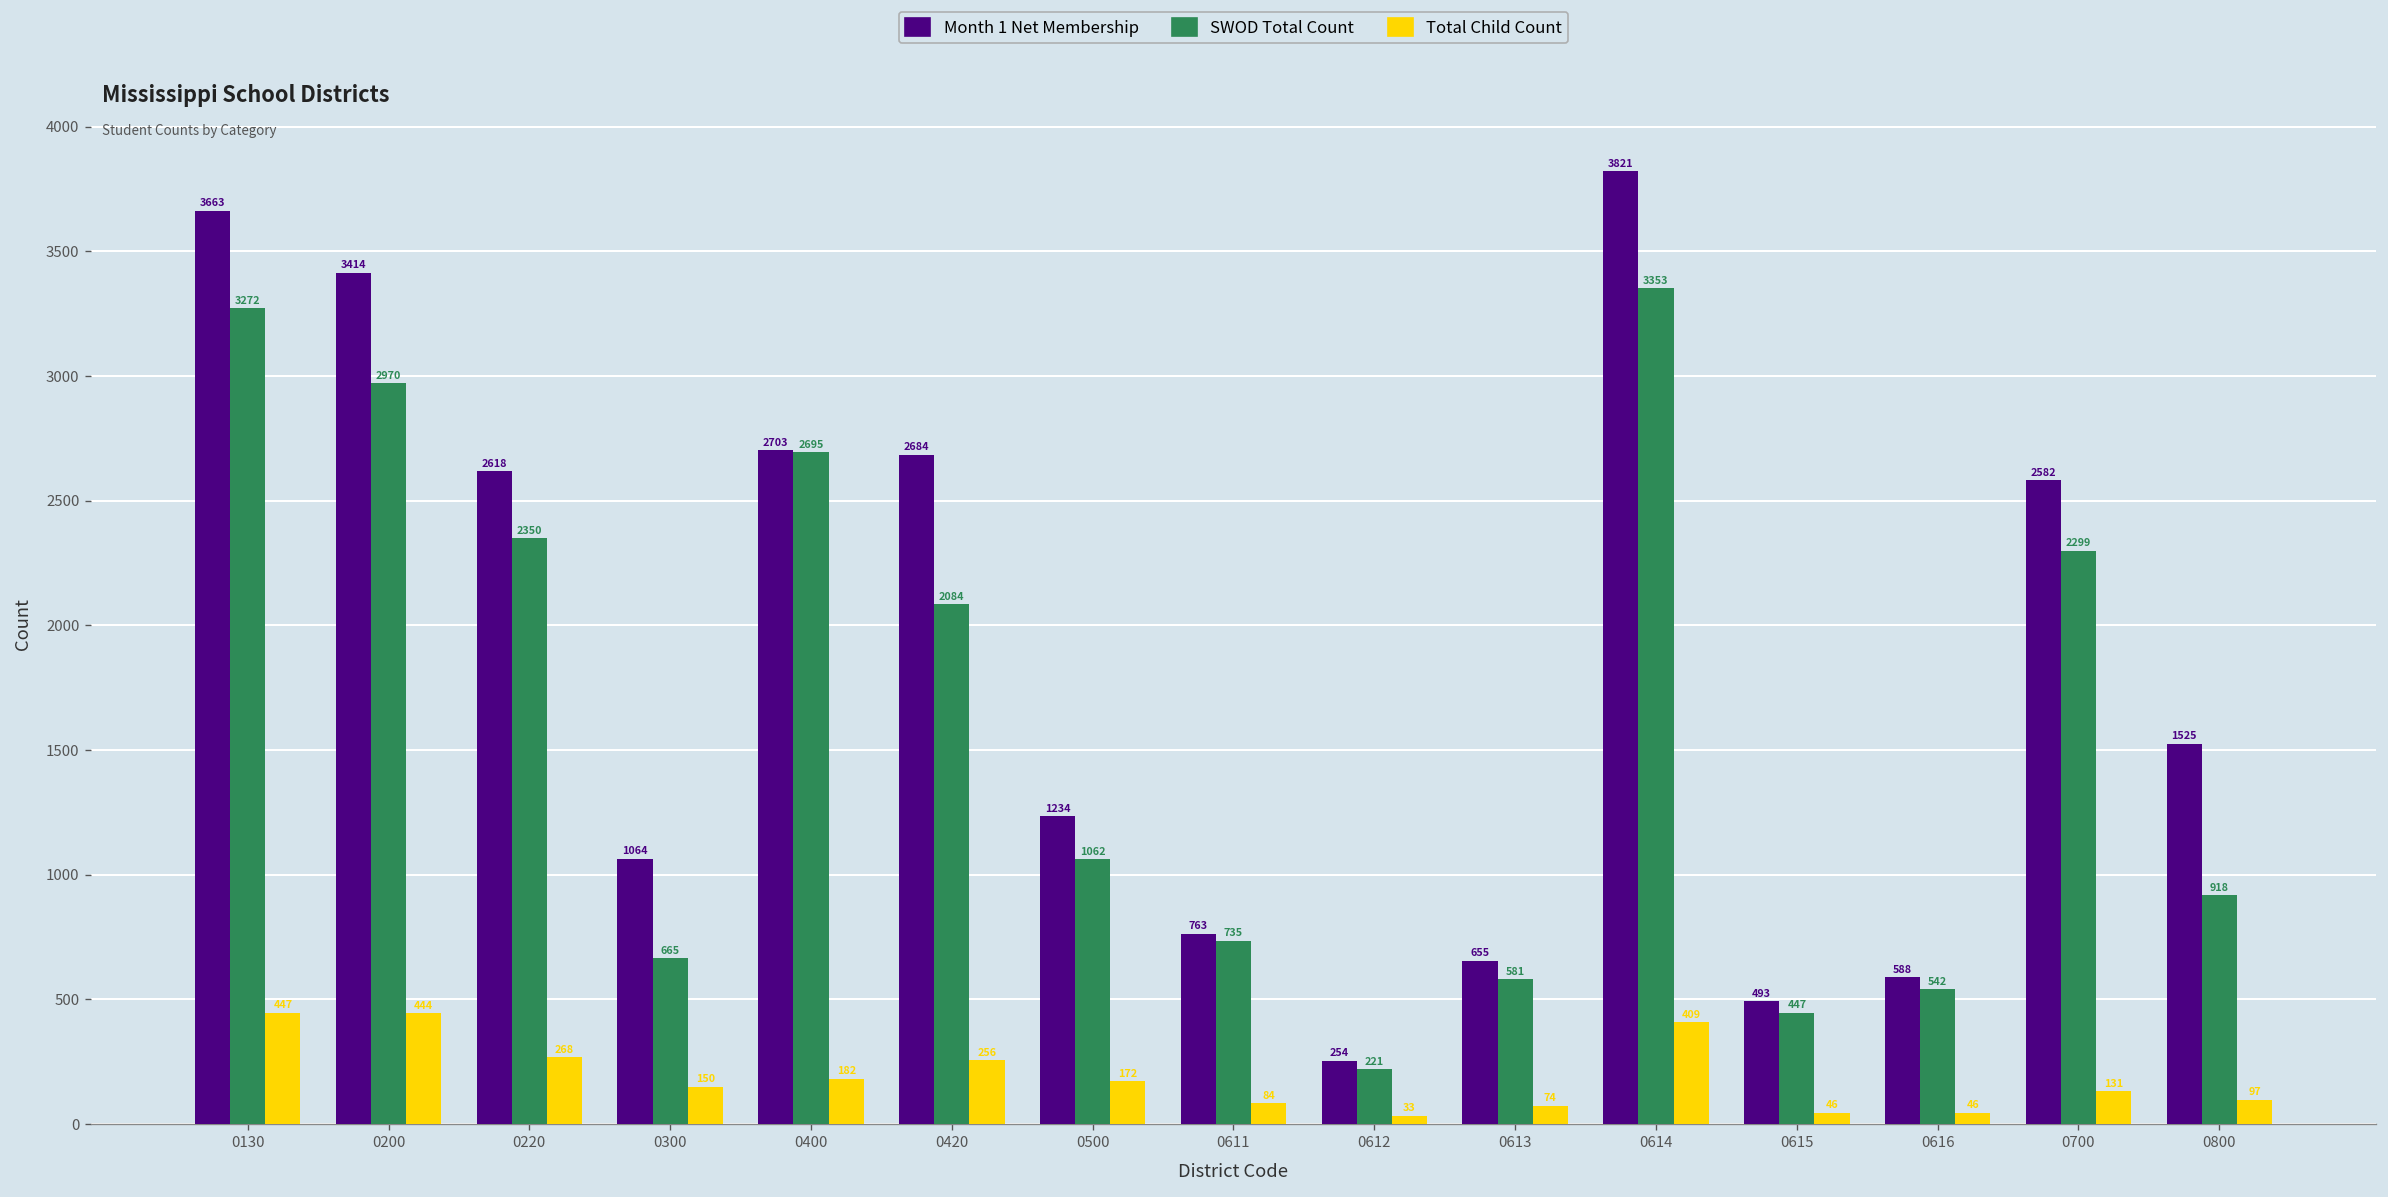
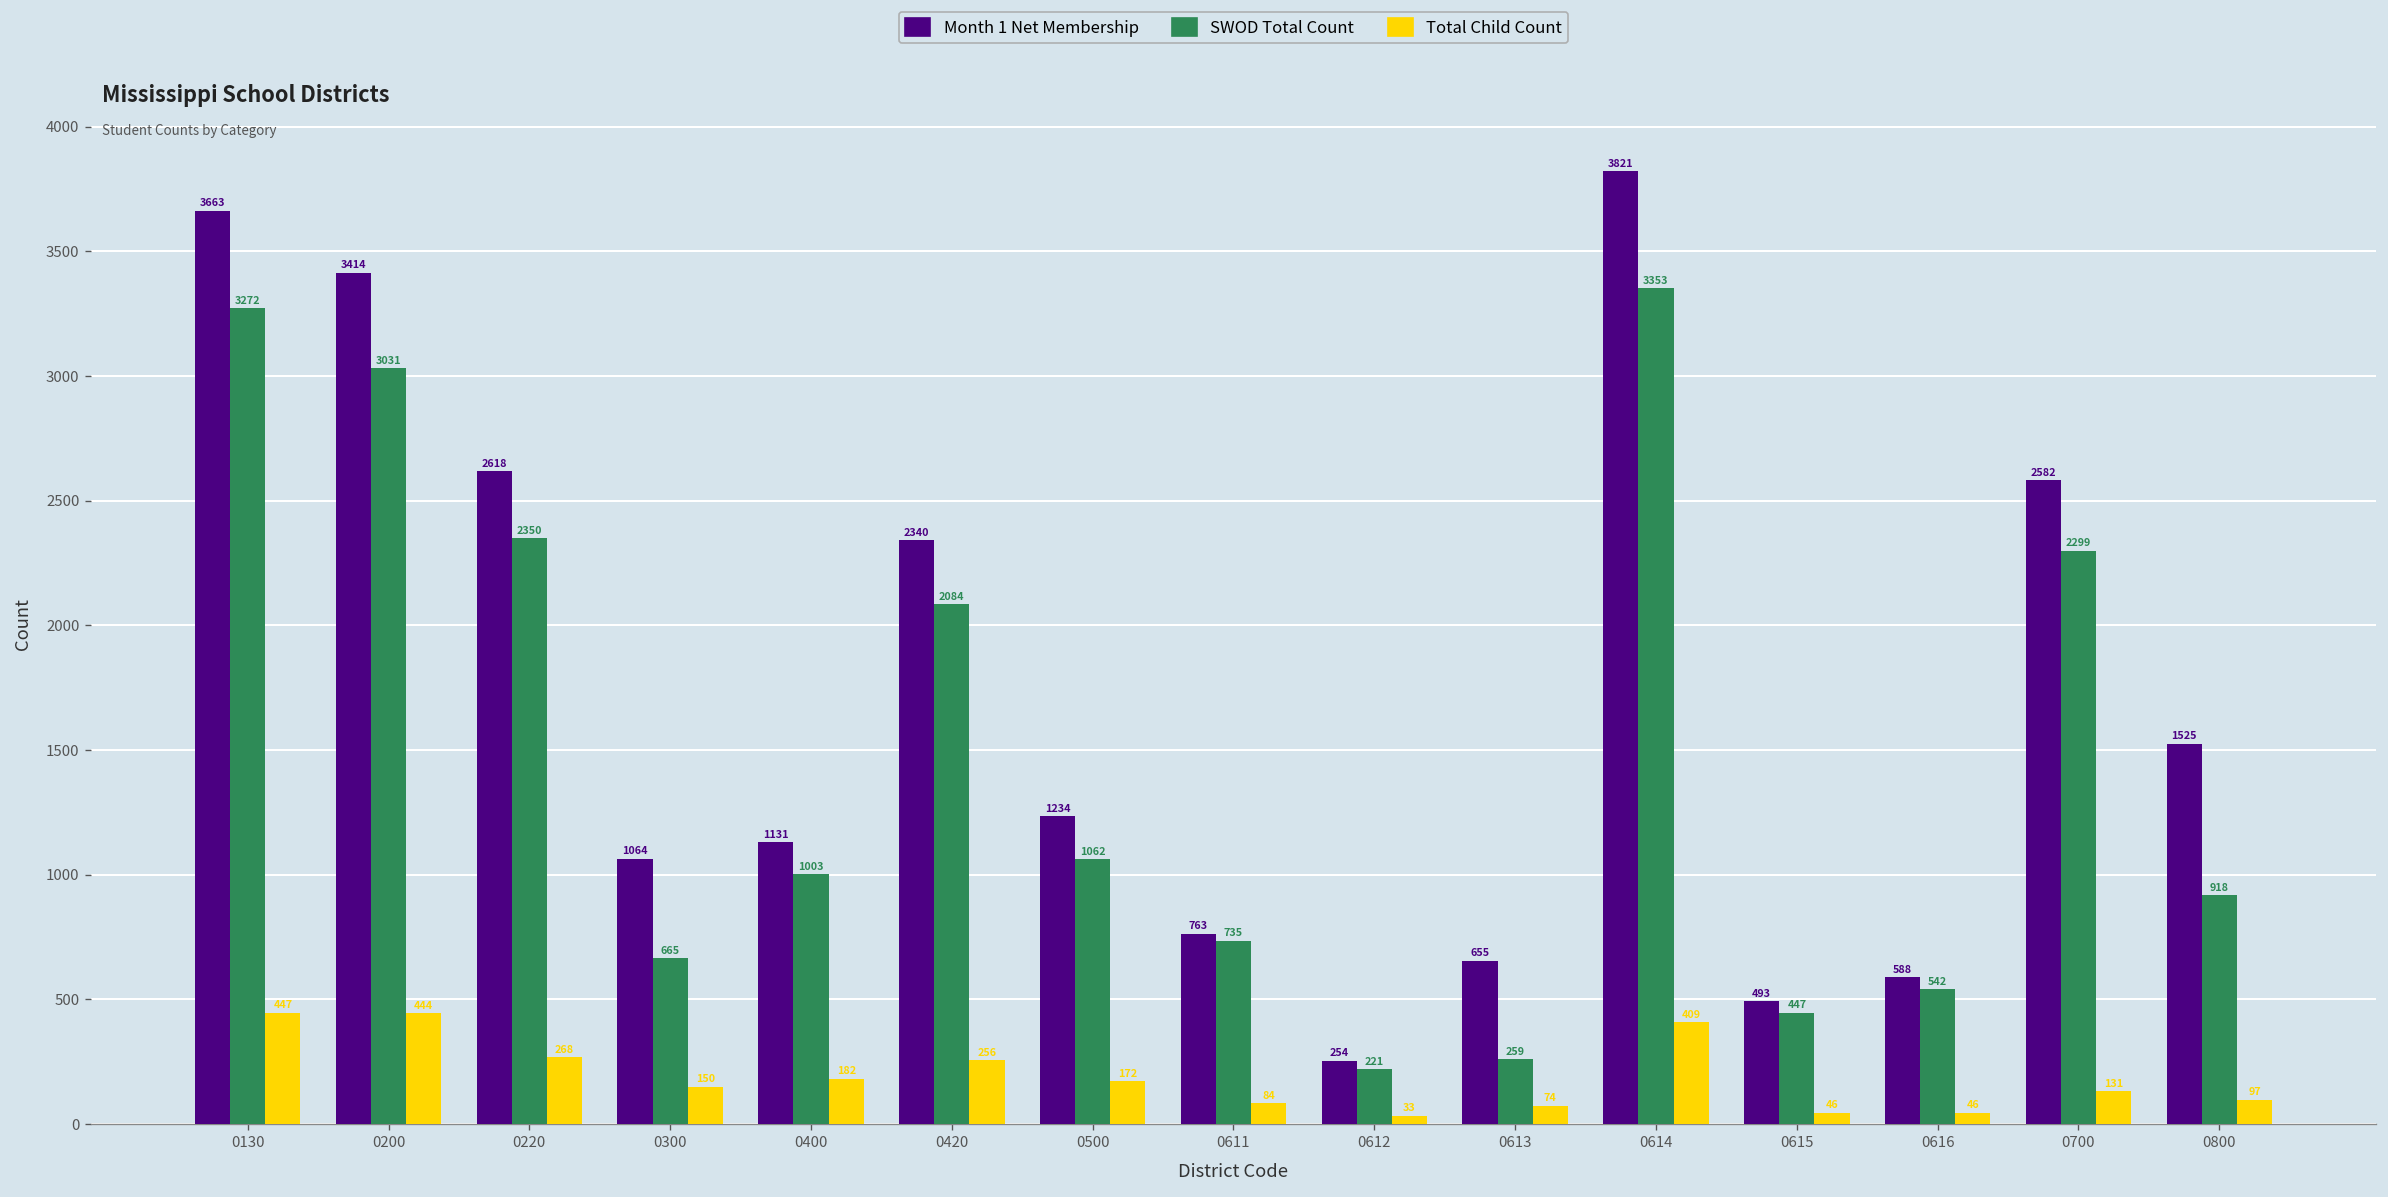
SWOD Total Count, 0200: 2970 -> 3031
Month 1 Net Membership, 0400: 2703 -> 1131
SWOD Total Count, 0400: 2695 -> 1003
Month 1 Net Membership, 0420: 2684 -> 2340
SWOD Total Count, 0613: 581 -> 259
